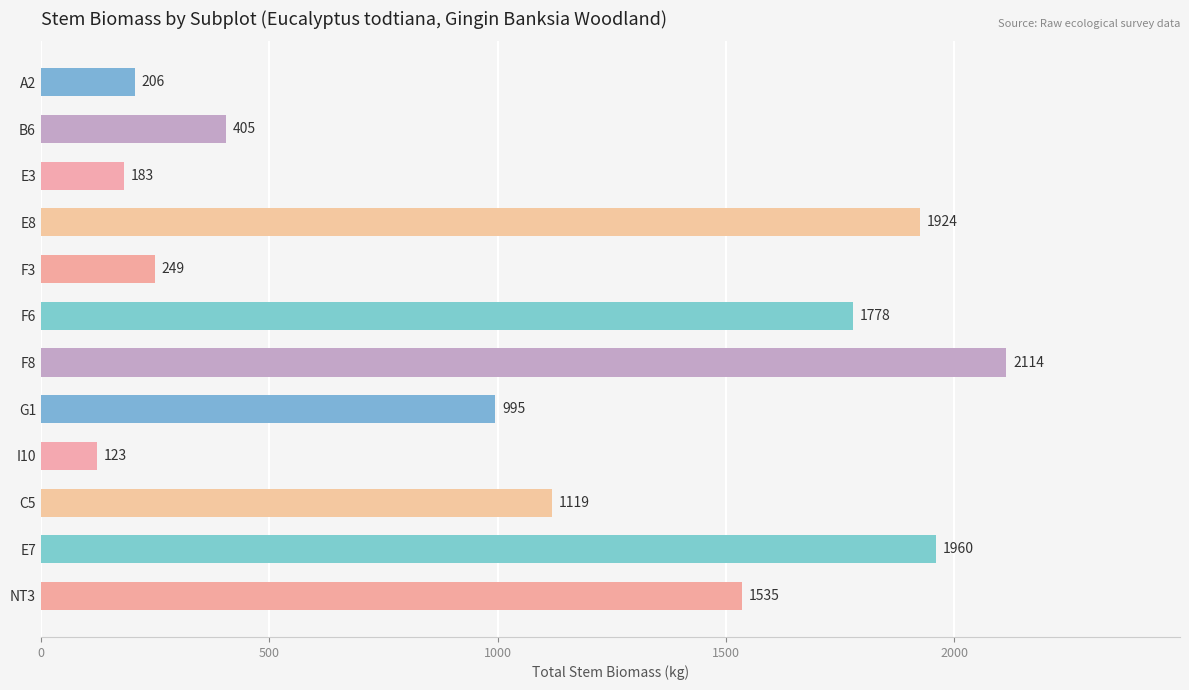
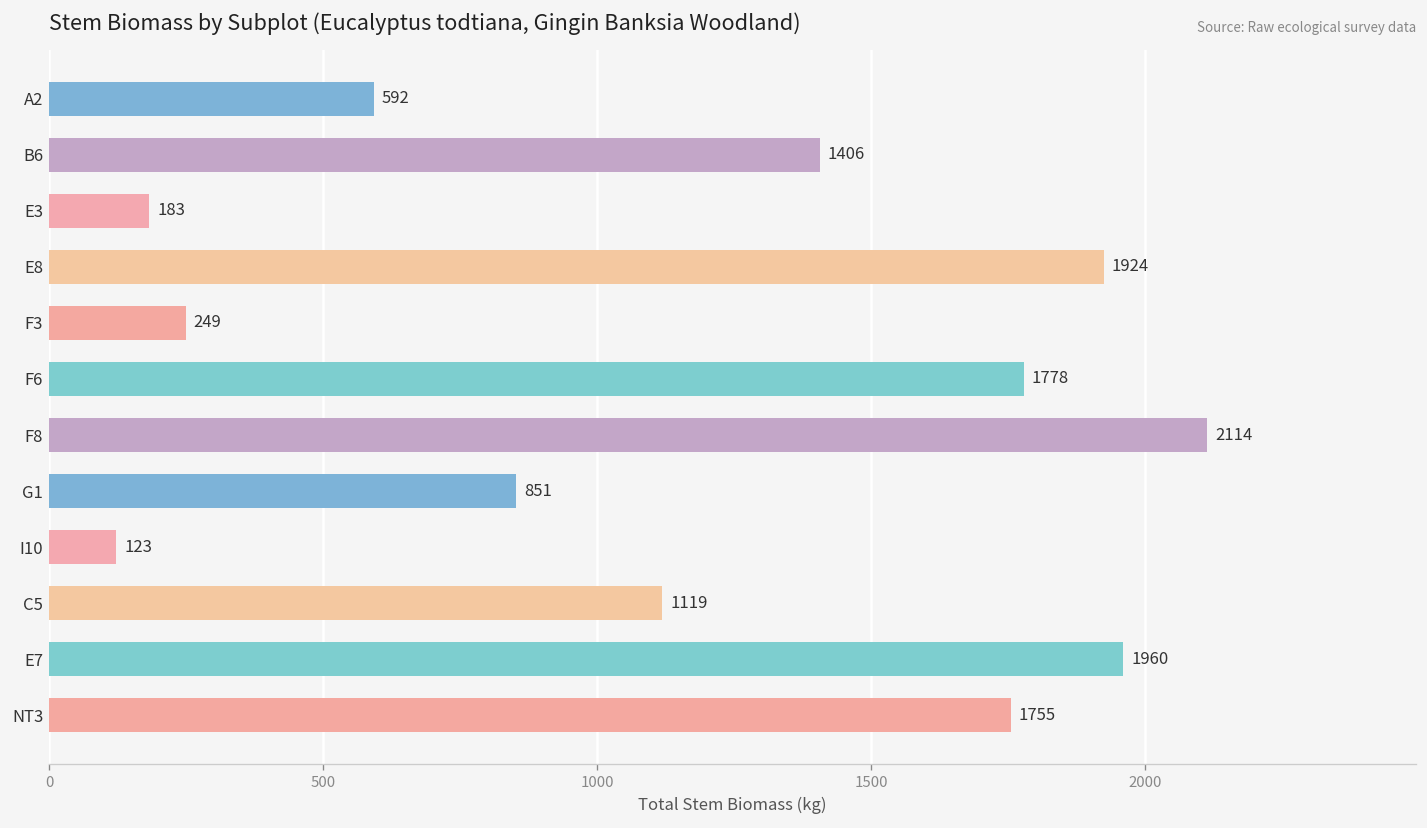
A2: 206 -> 592
B6: 405 -> 1406
G1: 995 -> 851
NT3: 1535 -> 1755
